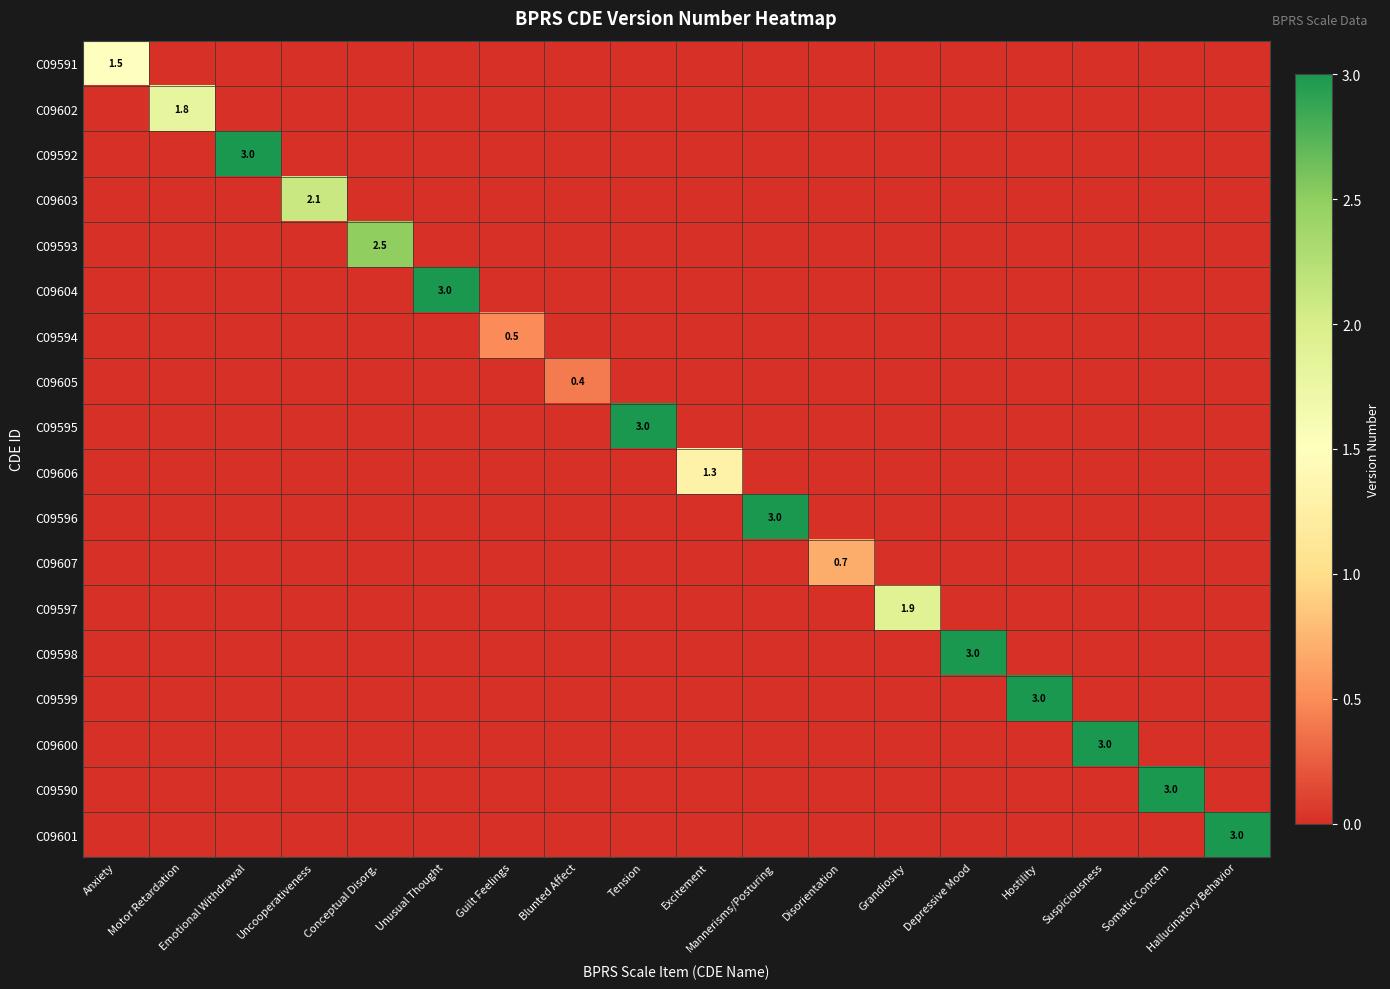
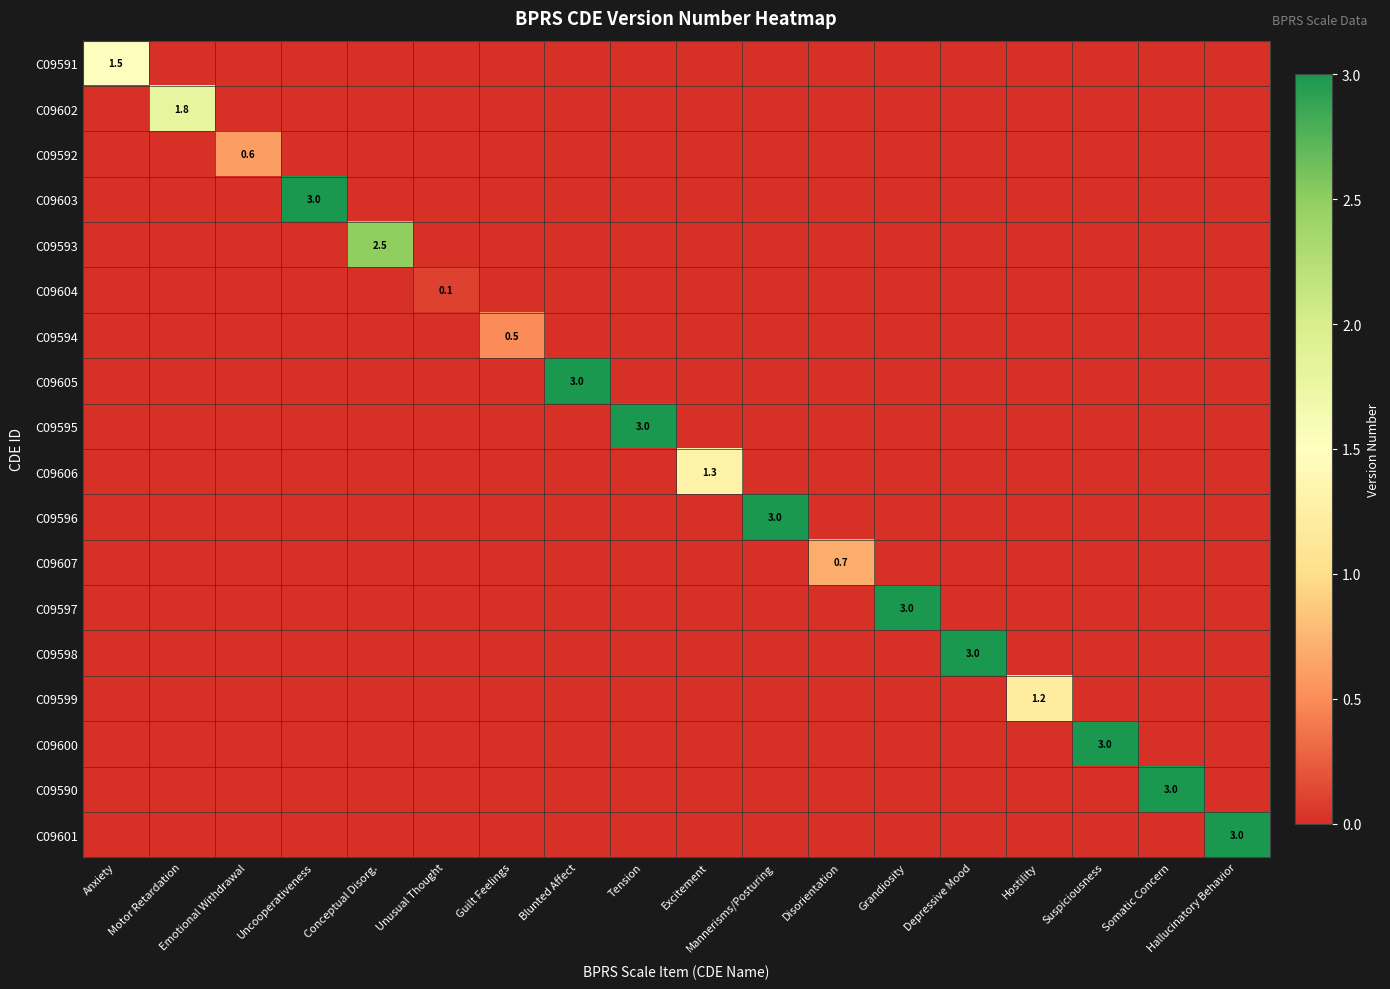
C09592, Emotional Withdrawal: 3.0 -> 0.6
C09603, Uncooperativeness: 2.1 -> 3.0
C09604, Unusual Thought: 3.0 -> 0.1
C09605, Blunted Affect: 0.4 -> 3.0
C09597, Grandiosity: 1.9 -> 3.0
C09599, Hostility: 3.0 -> 1.2
